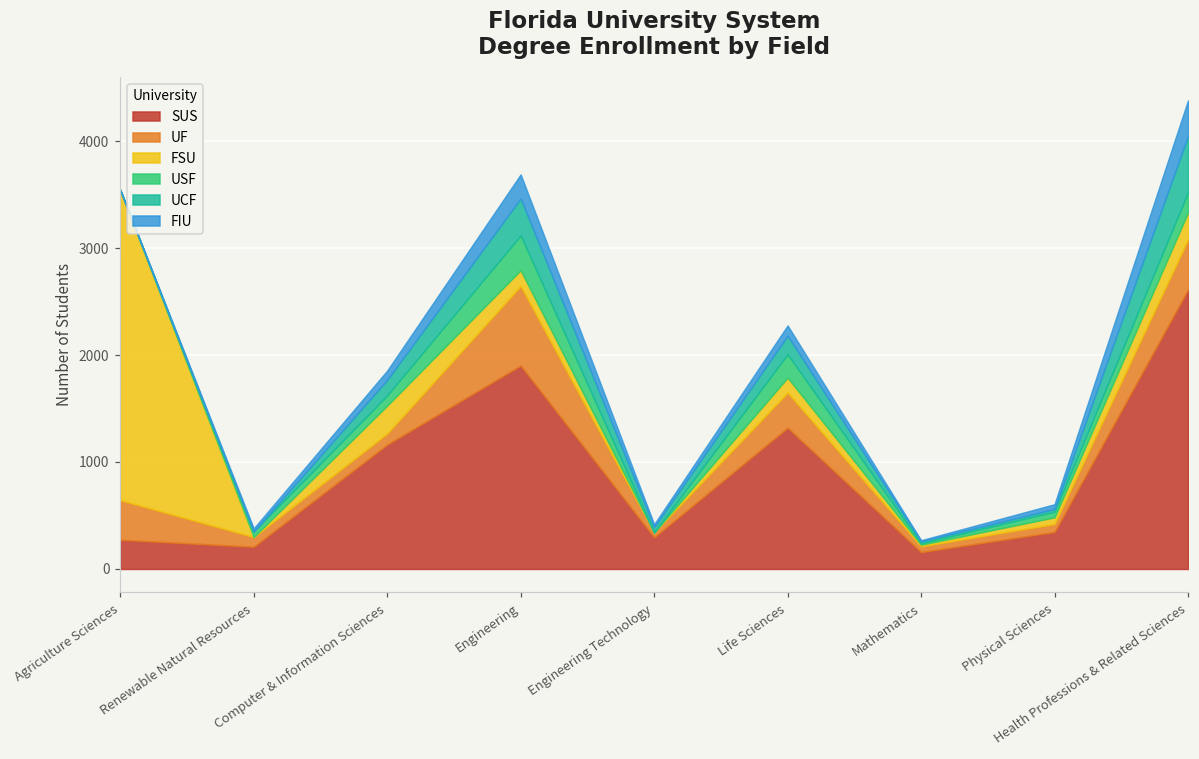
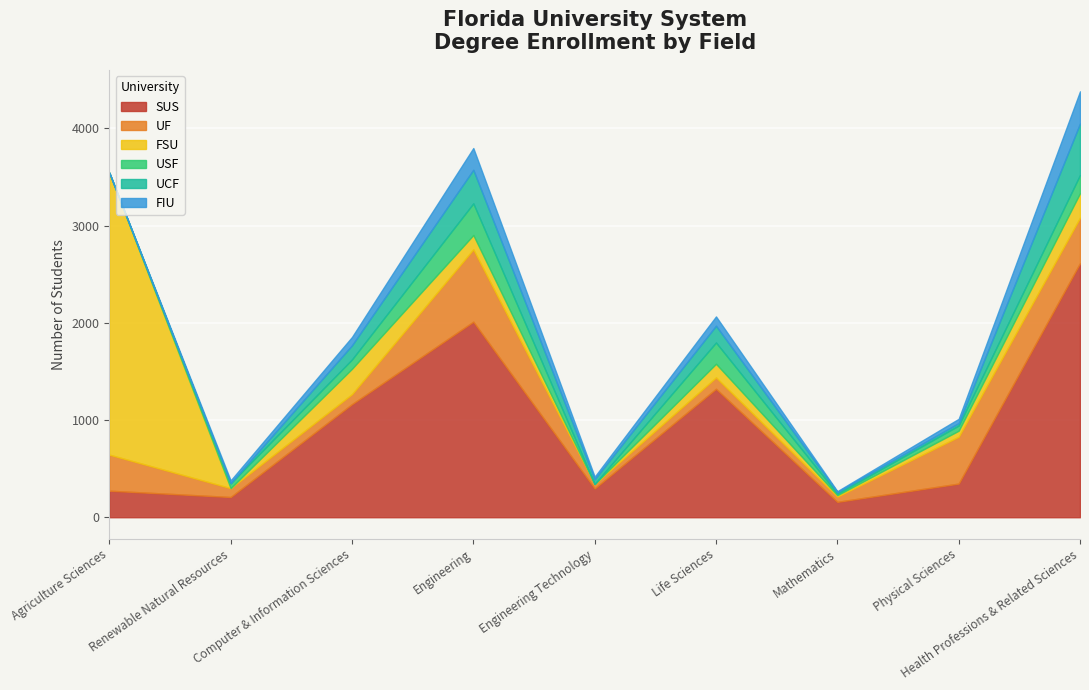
SUS, Engineering: 1900 -> 2000
UF, Life Sciences: 300 -> 100
UF, Physical Sciences: 100 -> 500
